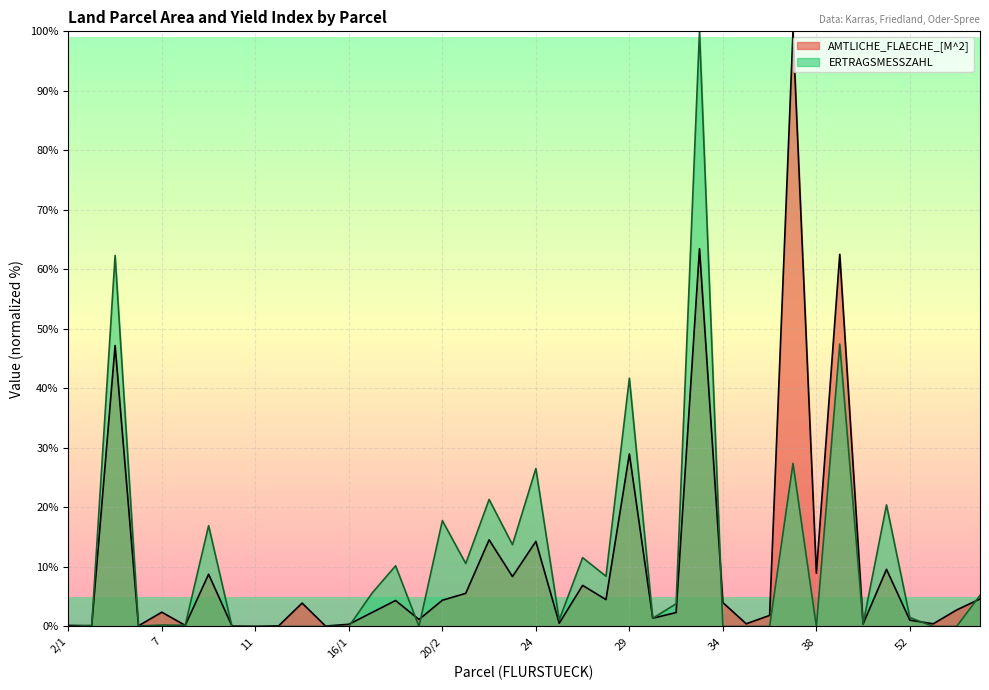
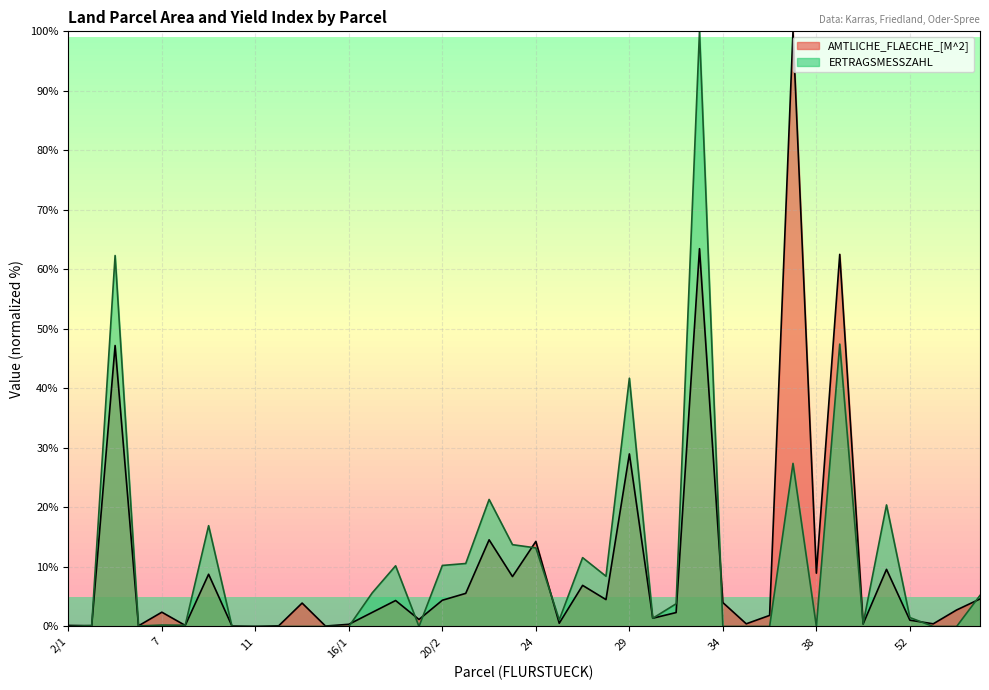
ERTRAGSMESSZAHL, 20/2: 18% -> 10%
ERTRAGSMESSZAHL, 24: 27% -> 13%
